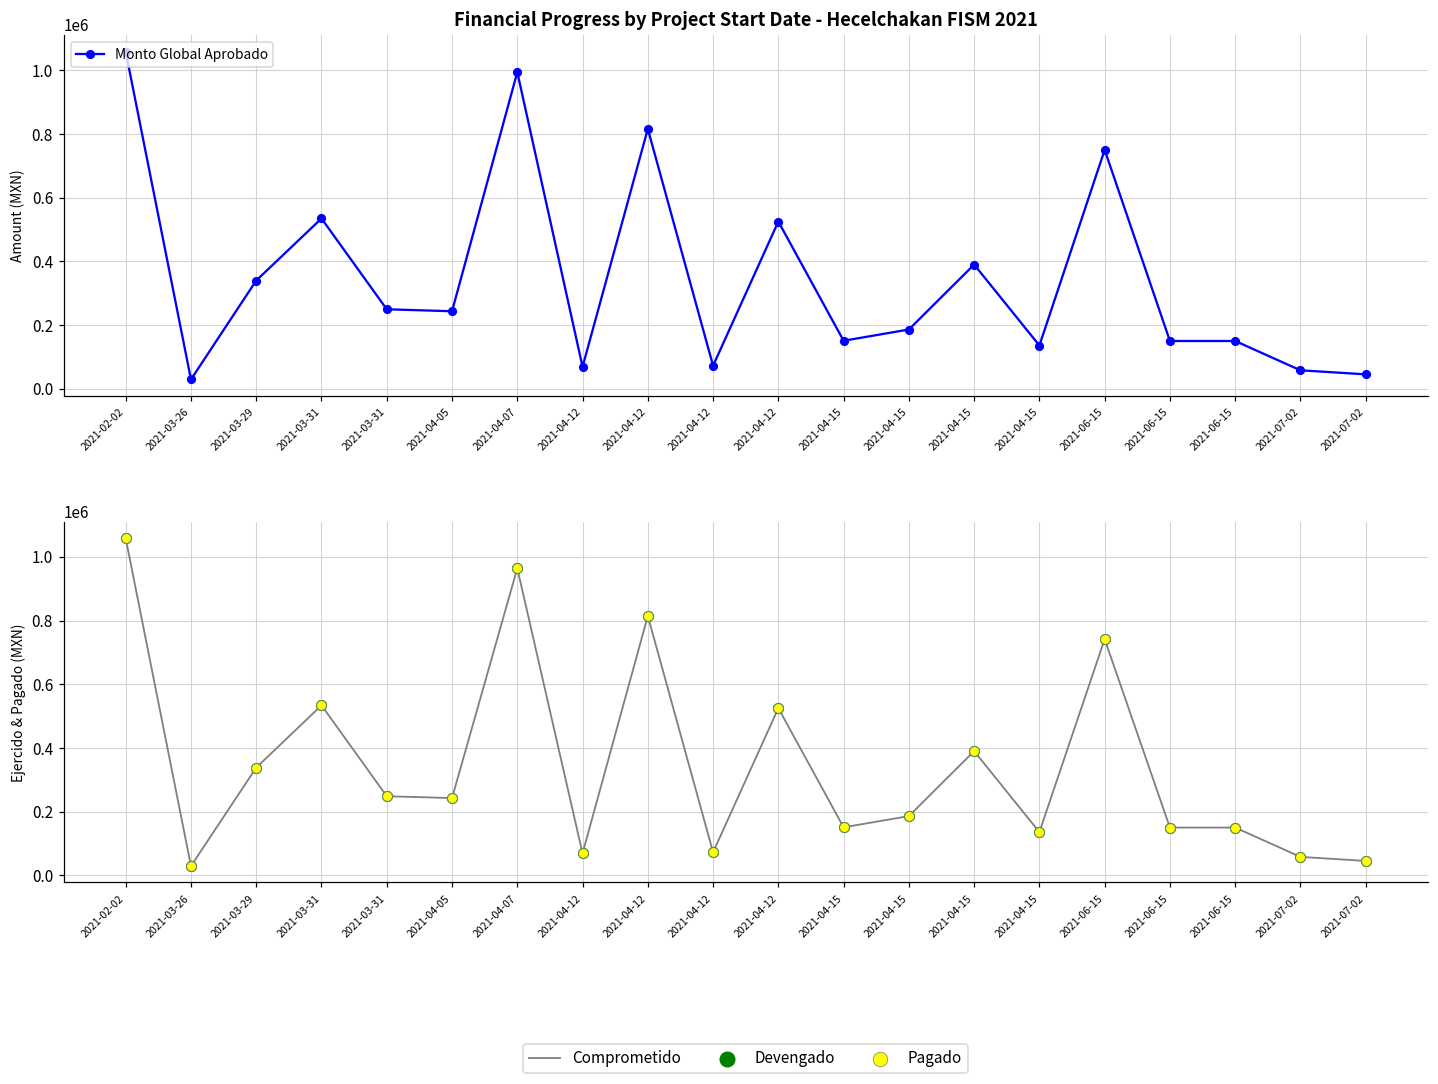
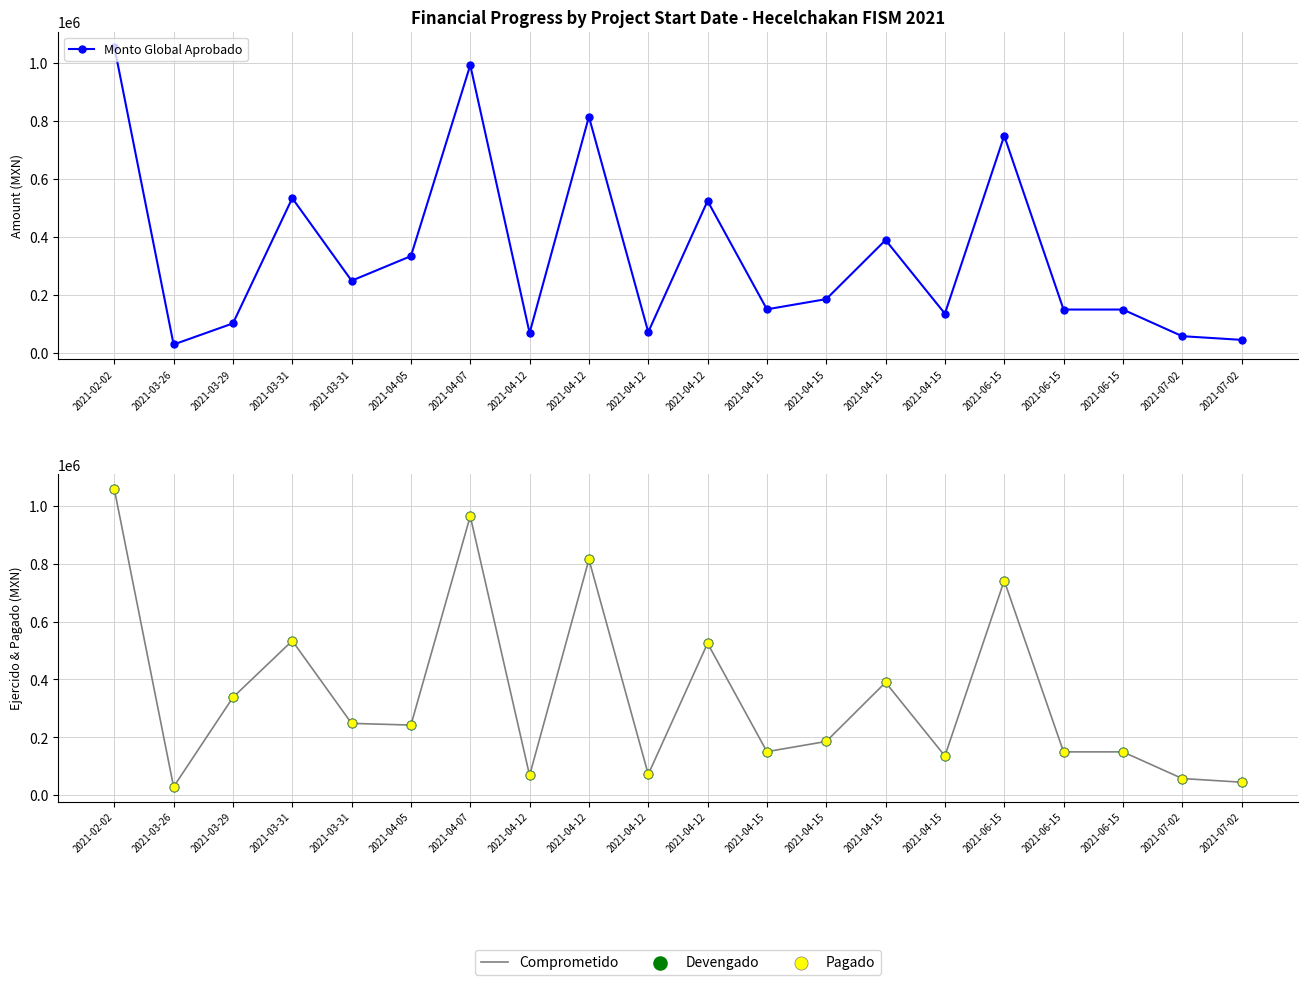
Financial Progress by Project Start Date - Hecelchakan FISM 2021, 2021-03-29: 340000 -> 100000
Financial Progress by Project Start Date - Hecelchakan FISM 2021, 2021-04-05: 240000 -> 330000
